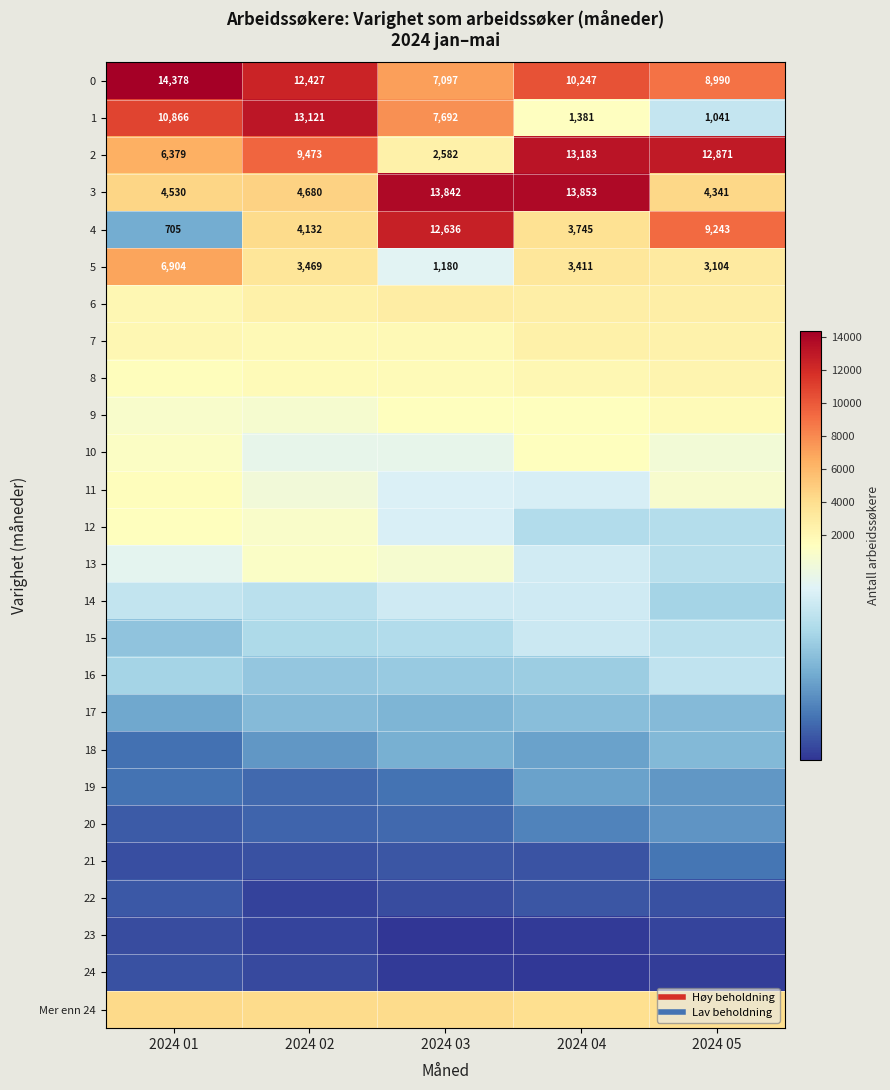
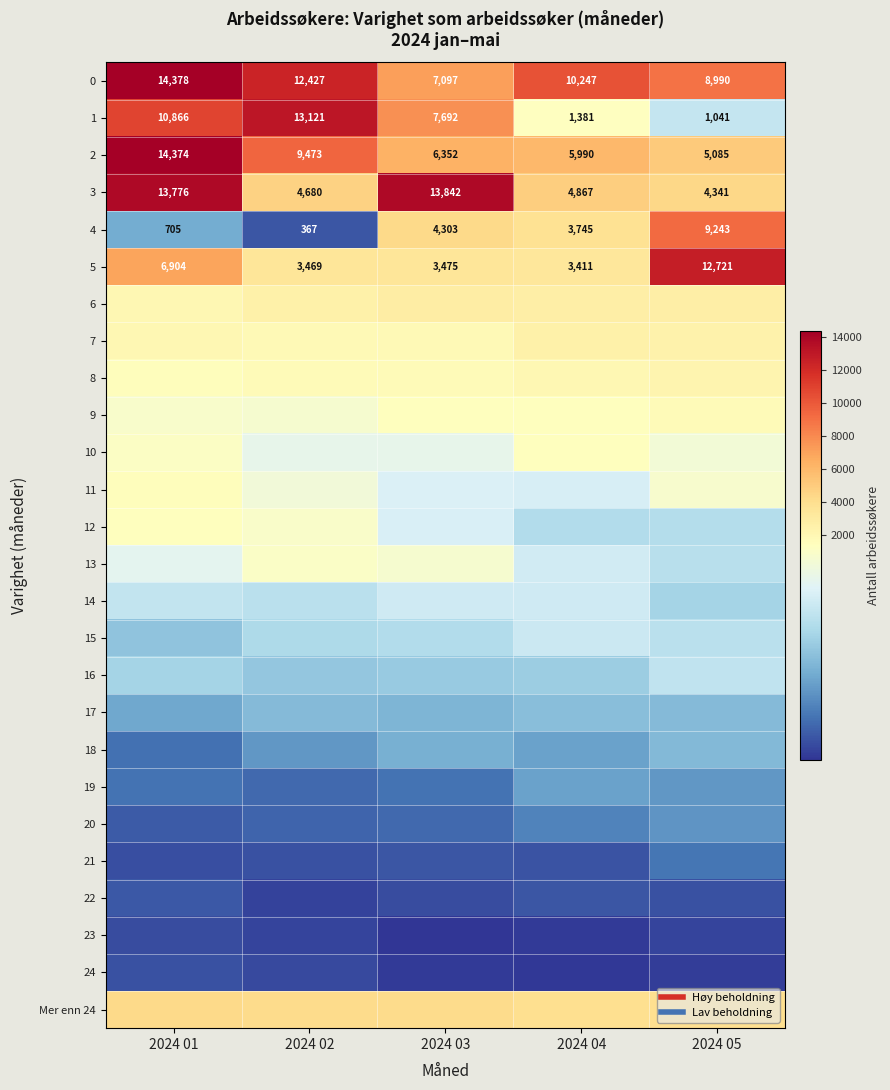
2, 2024 01: 6,379 -> 14,374
2, 2024 03: 2,582 -> 6,352
2, 2024 04: 13,183 -> 5,990
2, 2024 05: 12,871 -> 5,085
3, 2024 01: 4,530 -> 13,776
3, 2024 04: 13,853 -> 4,867
4, 2024 02: 4,132 -> 367
4, 2024 03: 12,636 -> 4,303
5, 2024 03: 1,180 -> 3,475
5, 2024 05: 3,104 -> 12,721
